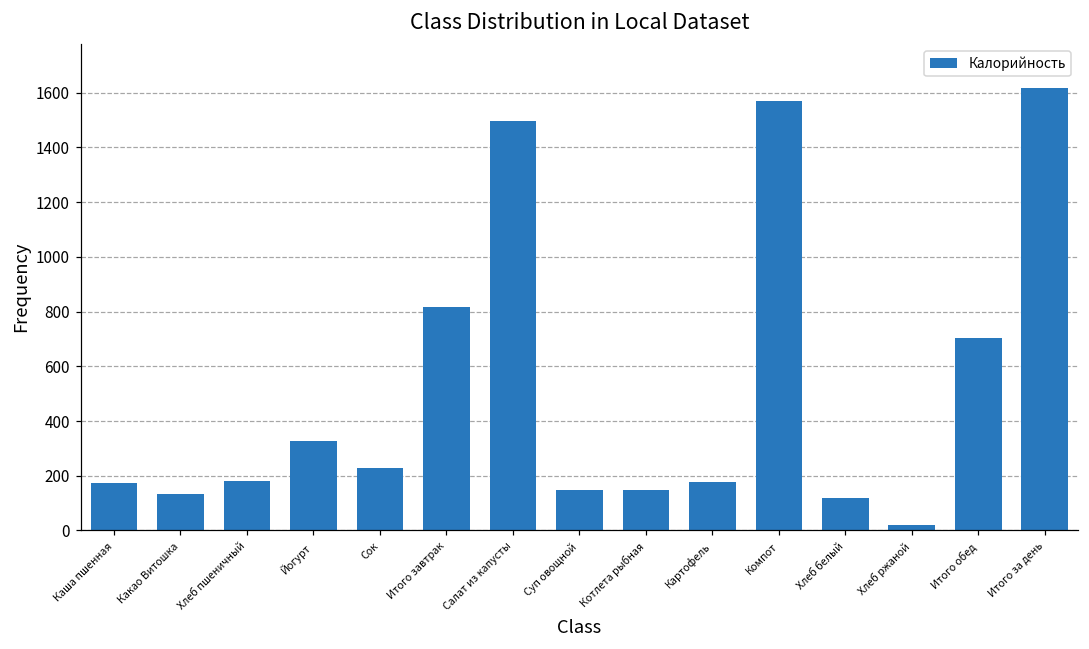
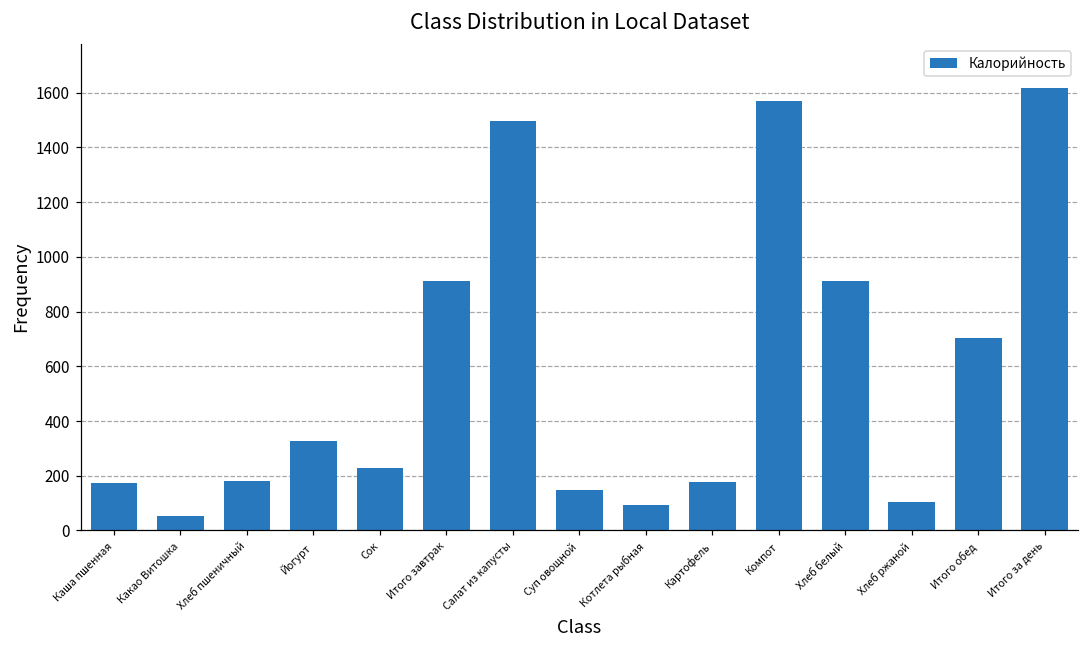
Какао Витошка: 140 -> 50
Итого завтрак: 820 -> 910
Котлета рыбная: 150 -> 90
Хлеб белый: 120 -> 910
Хлеб ржаной: 20 -> 100
